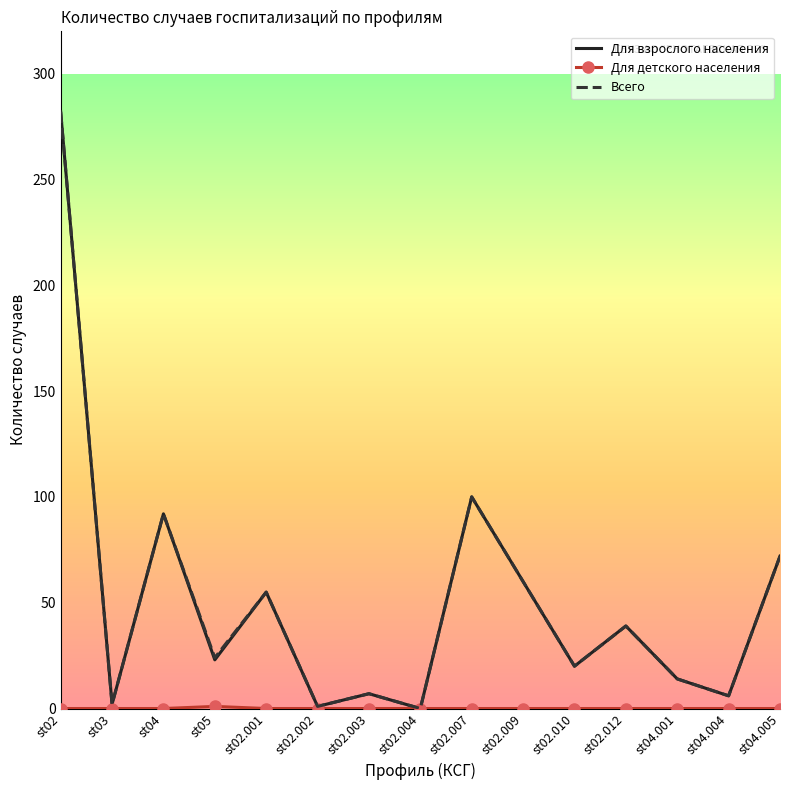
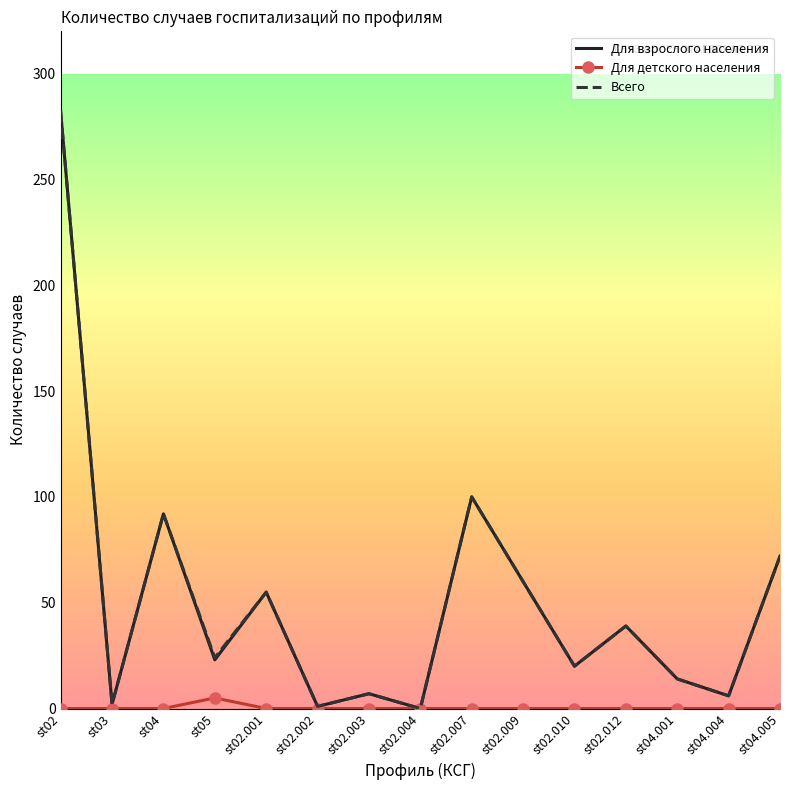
Для детского населения, st05: 1 -> 5
